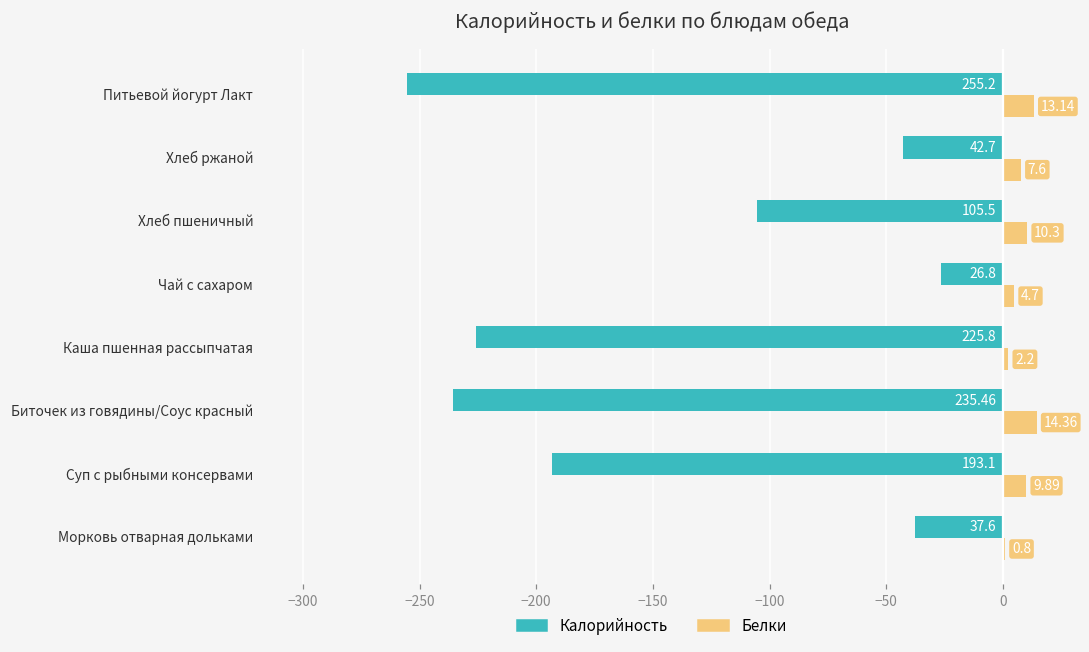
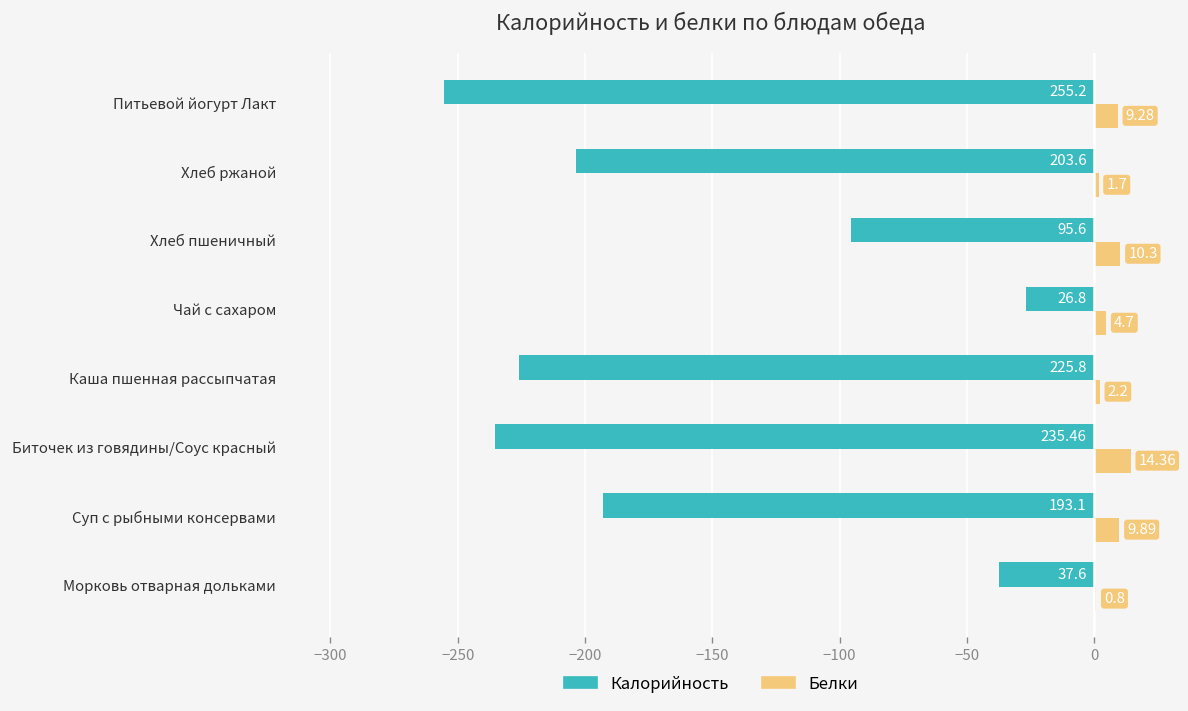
Белки, Питьевой йогурт Лакт: 13.14 -> 9.28
Калорийность, Хлеб ржаной: 42.7 -> 203.6
Белки, Хлеб ржаной: 7.6 -> 1.7
Калорийность, Хлеб пшеничный: 105.5 -> 95.6
